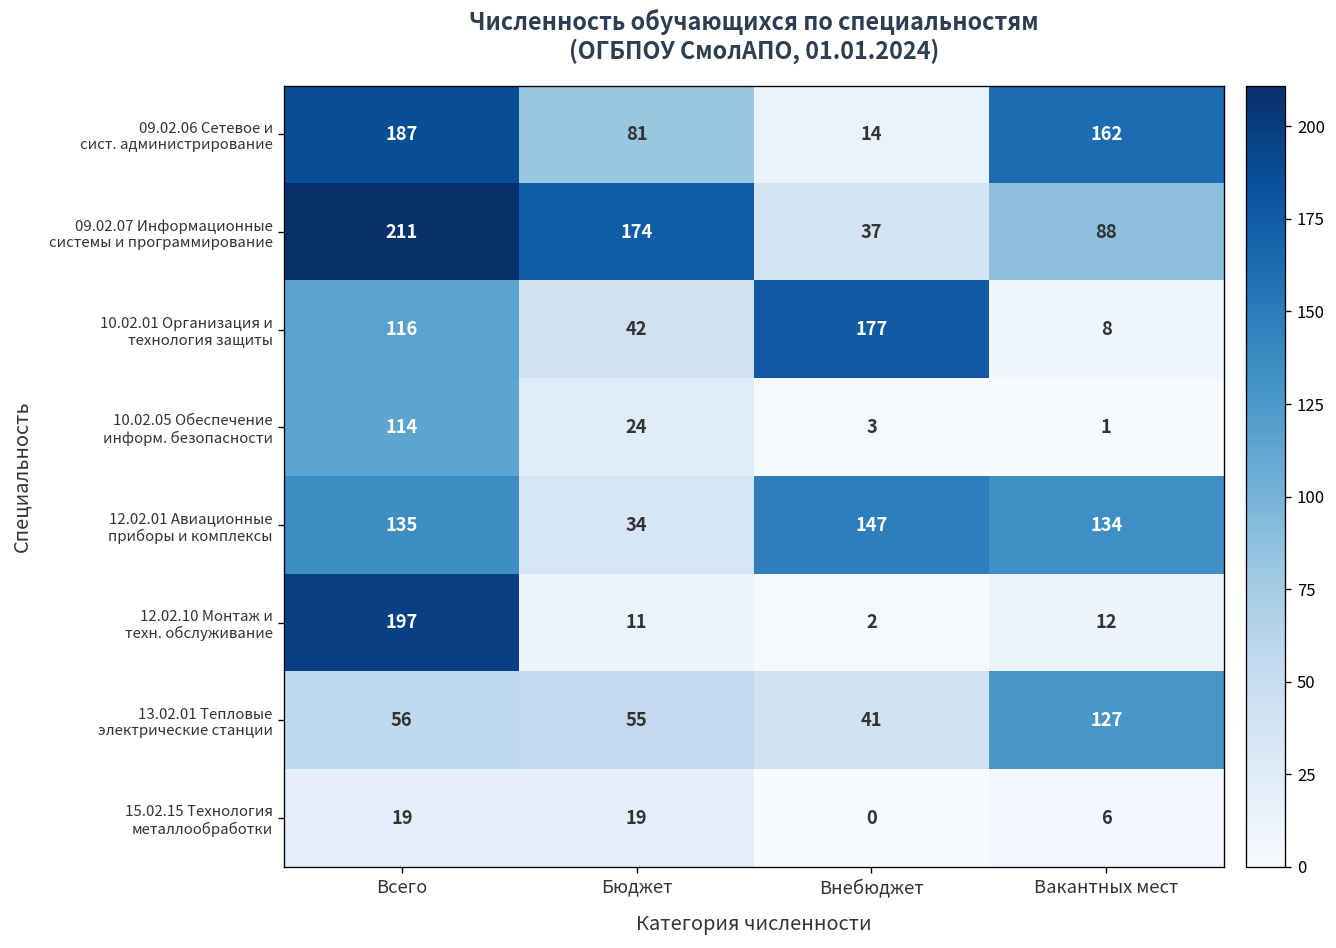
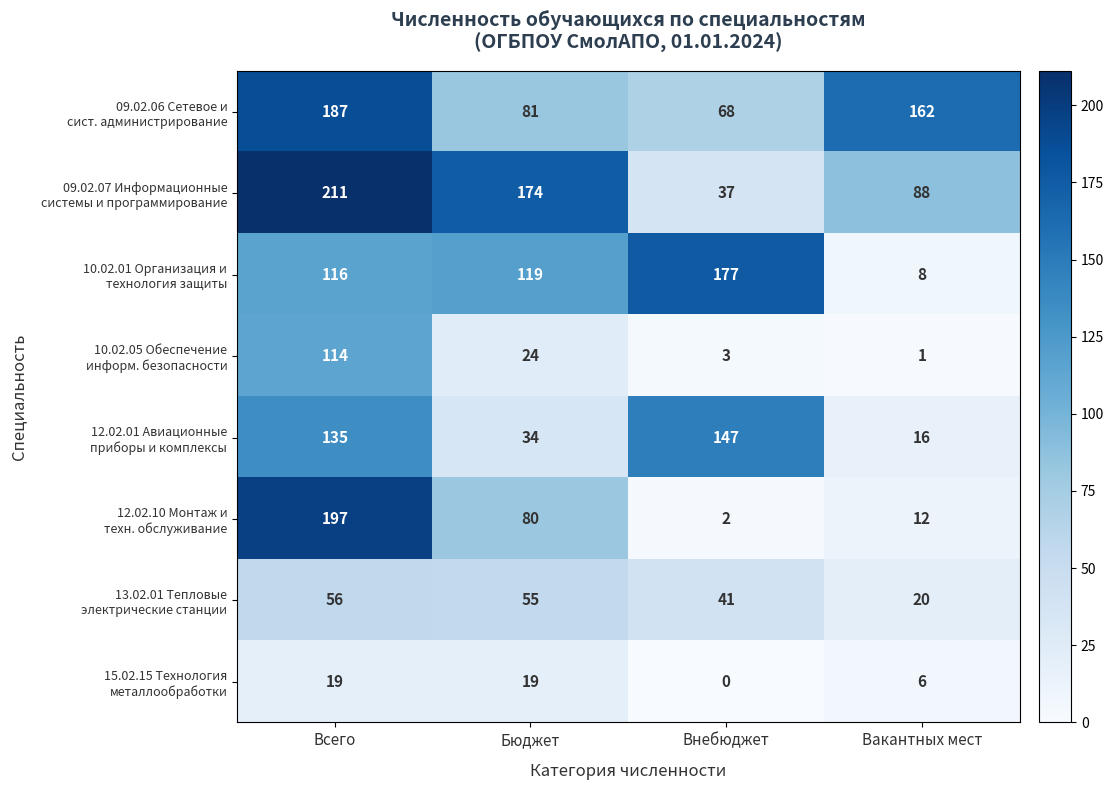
09.02.06 Сетевое и сист. администрирование, Внебюджет: 14 -> 68
10.02.01 Организация и технология защиты, Бюджет: 42 -> 119
12.02.01 Авиационные приборы и комплексы, Вакантных мест: 134 -> 16
12.02.10 Монтаж и техн. обслуживание, Бюджет: 11 -> 80
13.02.01 Тепловые электрические станции, Вакантных мест: 127 -> 20
